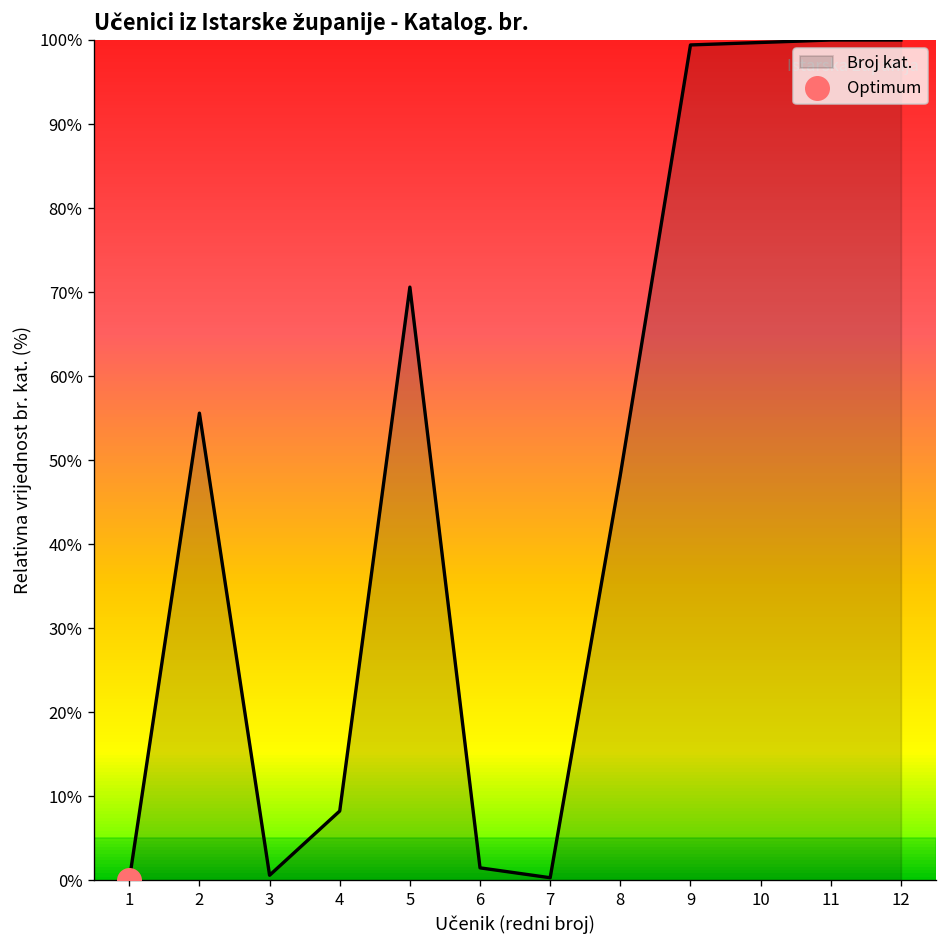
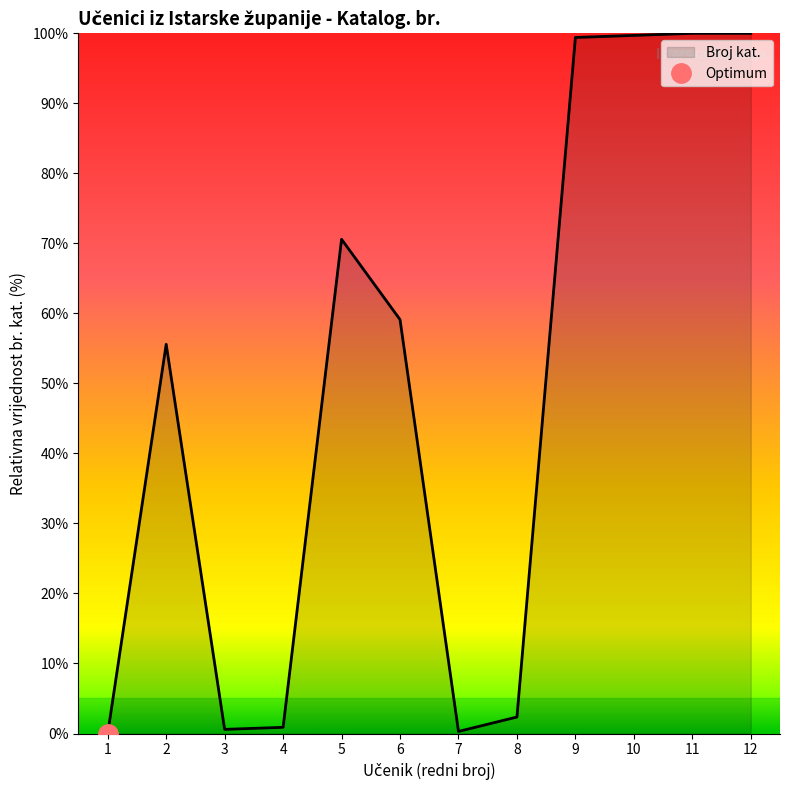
Broj kat., 4: 8% -> 1%
Broj kat., 6: 1% -> 59%
Broj kat., 8: 48% -> 2%
